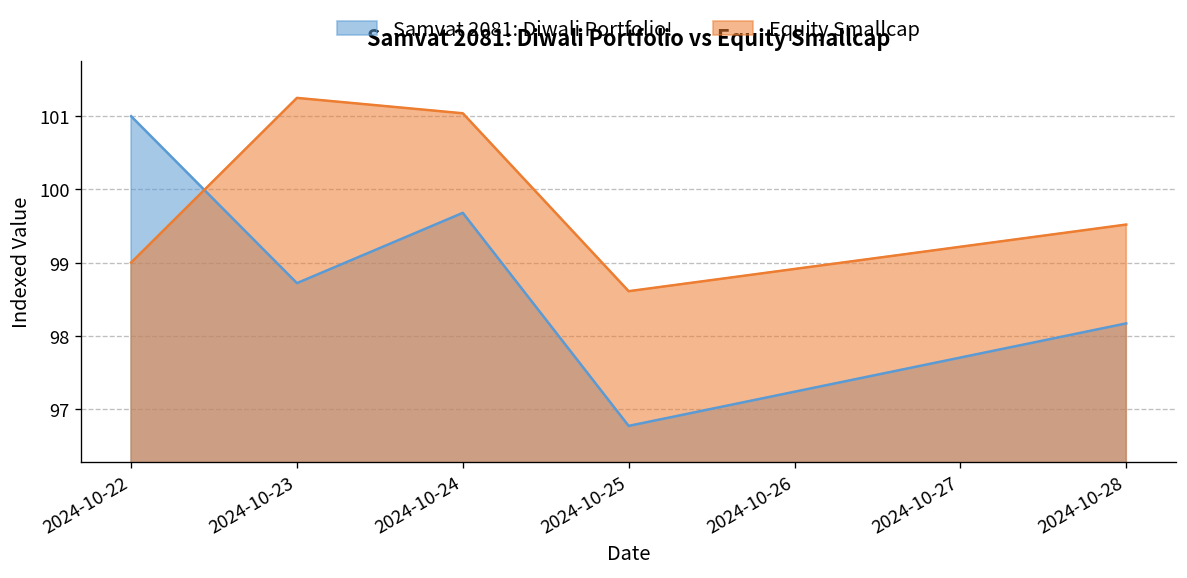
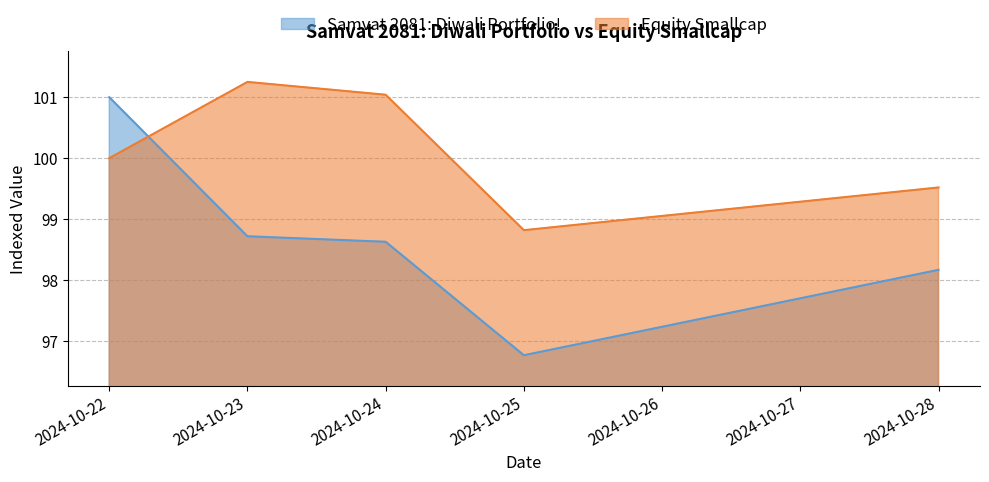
Equity Smallcap, 2024-10-22: 99 -> 100
Samvat 2081: Diwali Portfolio!, 2024-10-24: 99.7 -> 98.6
Equity Smallcap, 2024-10-25: 98.6 -> 98.8
